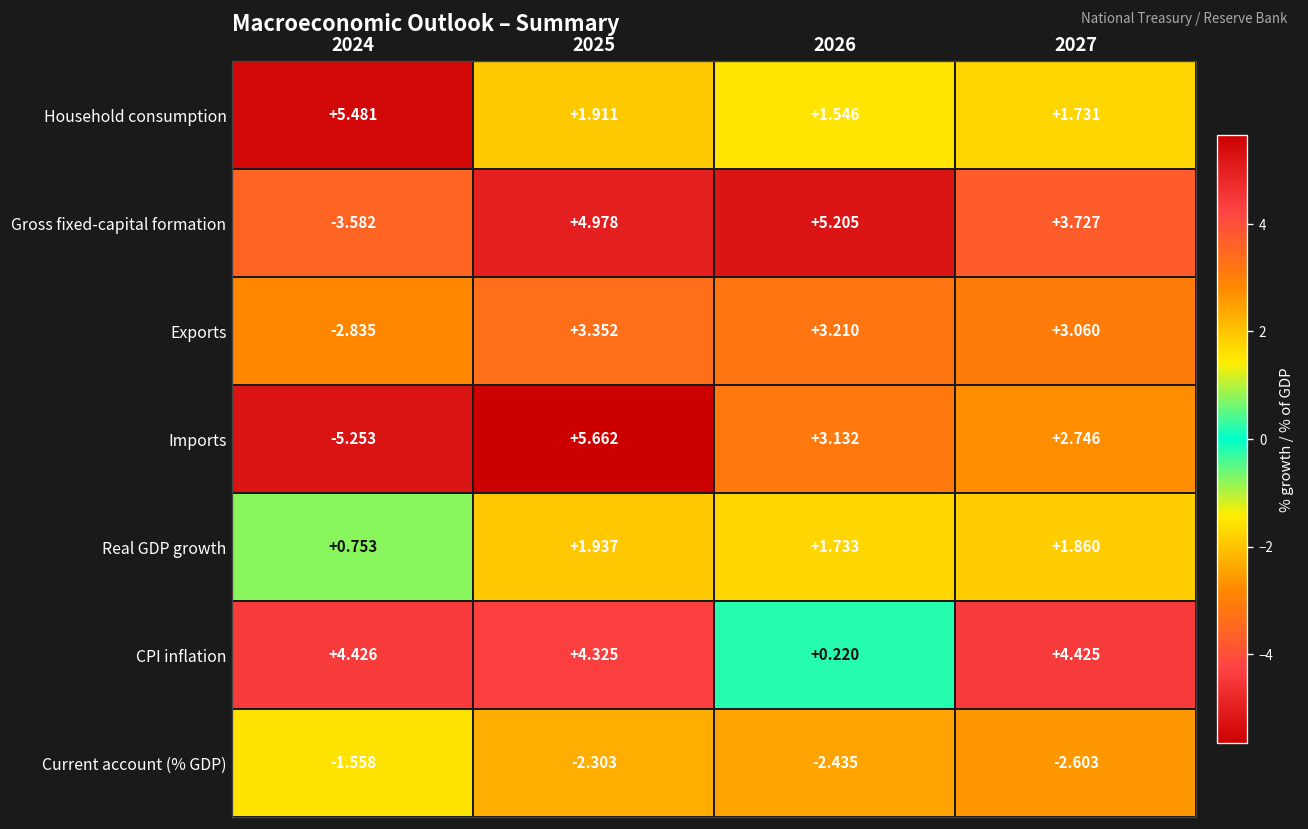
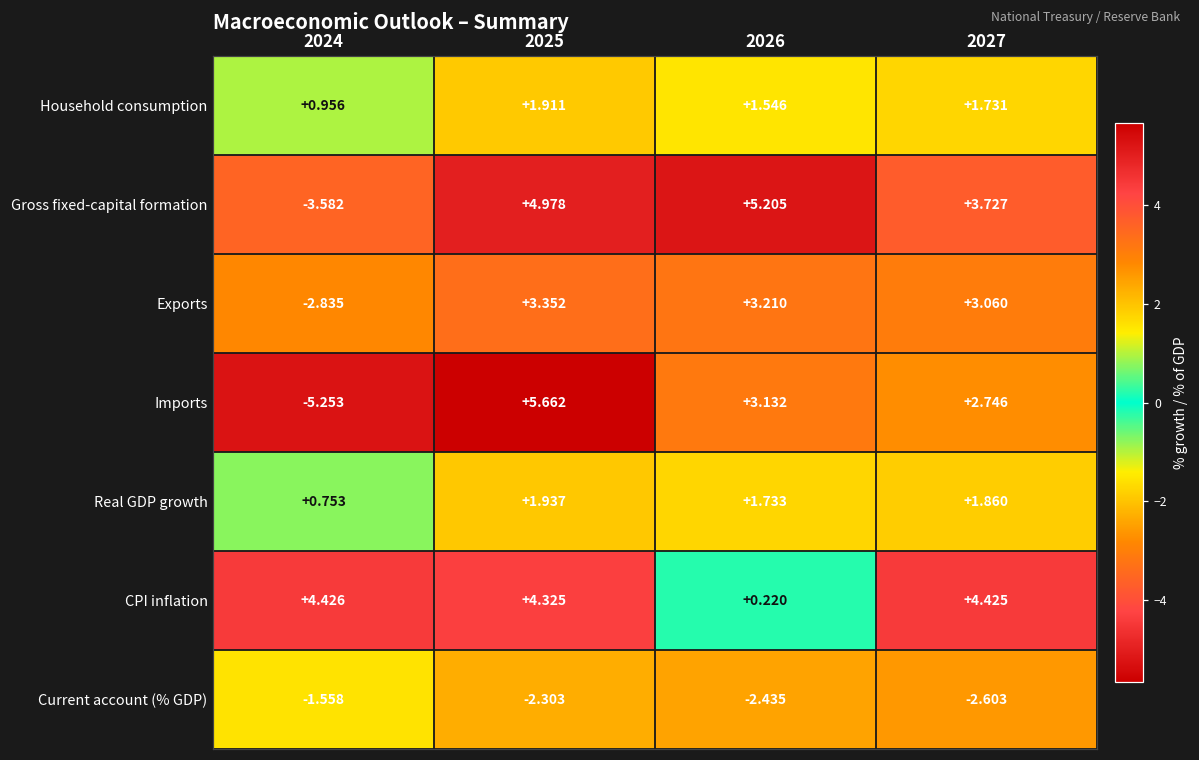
Household consumption, 2024: +5.481 -> +0.956
